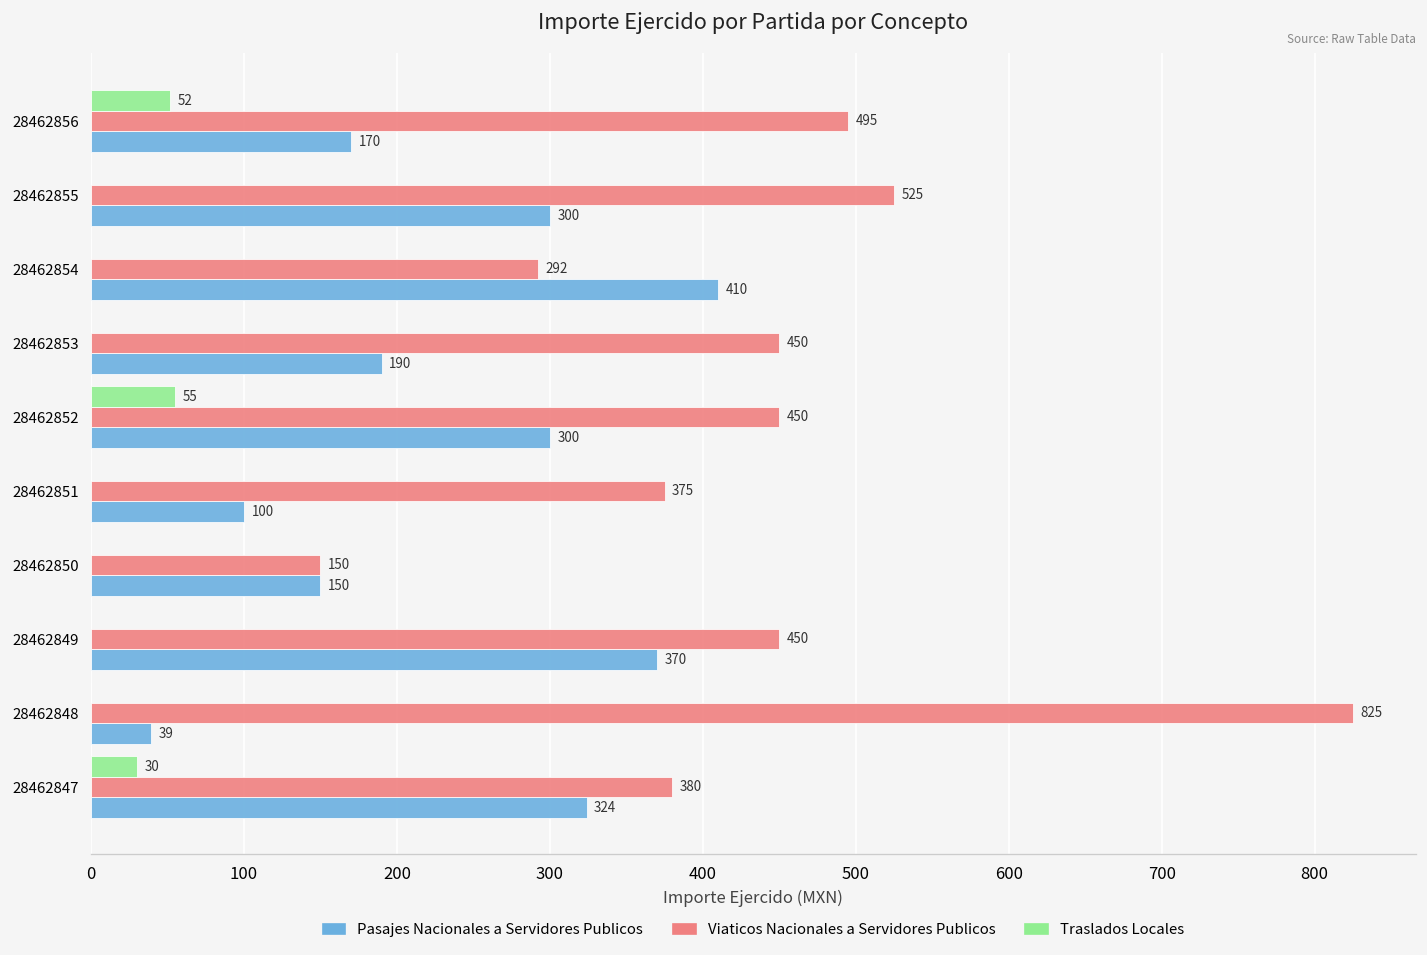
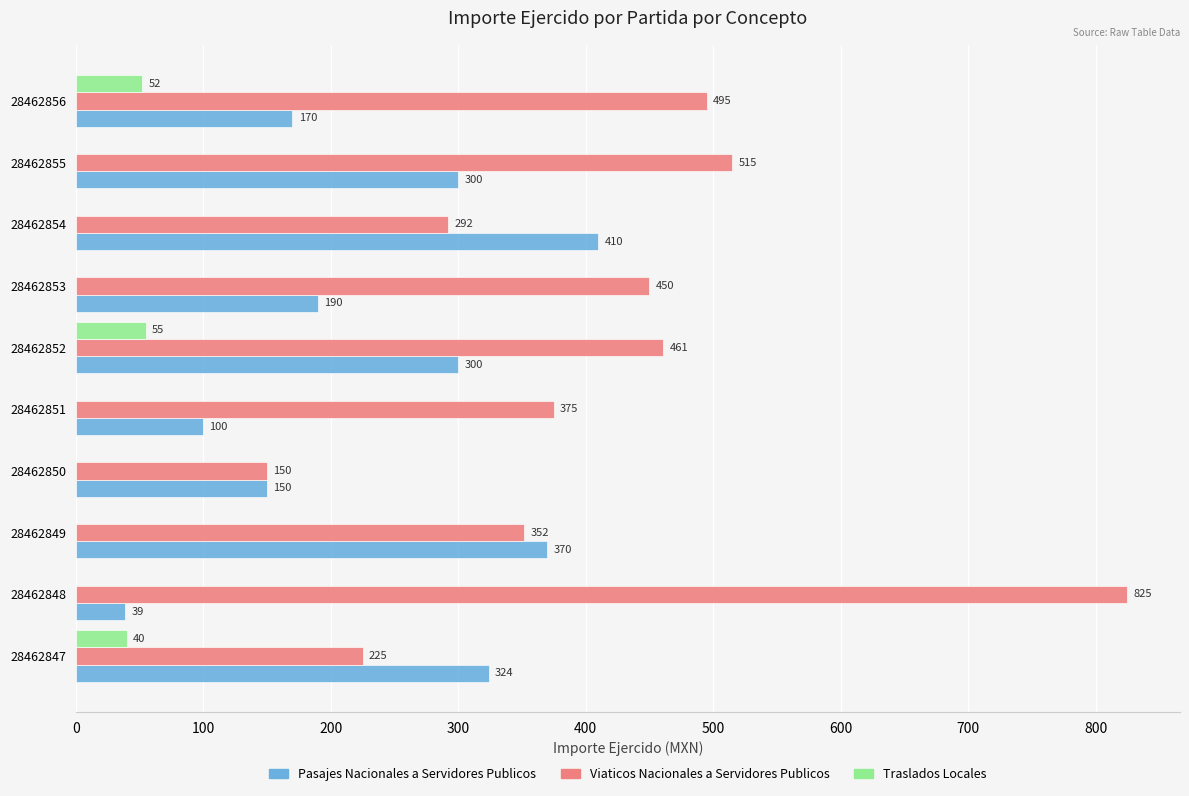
Viaticos Nacionales a Servidores Publicos, 28462855: 525 -> 515
Viaticos Nacionales a Servidores Publicos, 28462852: 450 -> 461
Viaticos Nacionales a Servidores Publicos, 28462849: 450 -> 352
Traslados Locales, 28462847: 30 -> 40
Viaticos Nacionales a Servidores Publicos, 28462847: 380 -> 225
